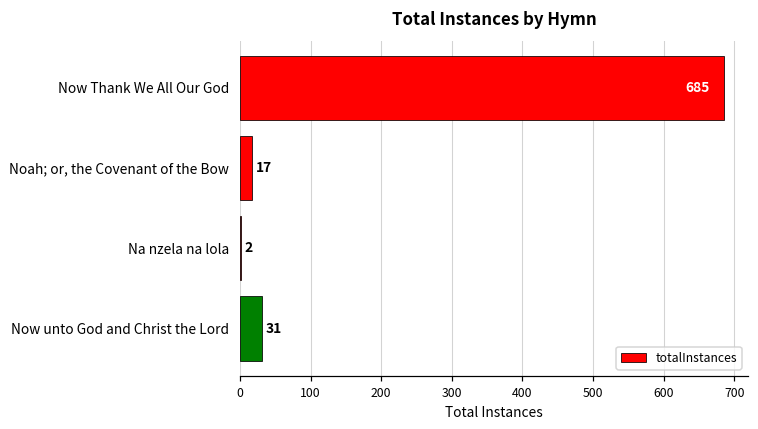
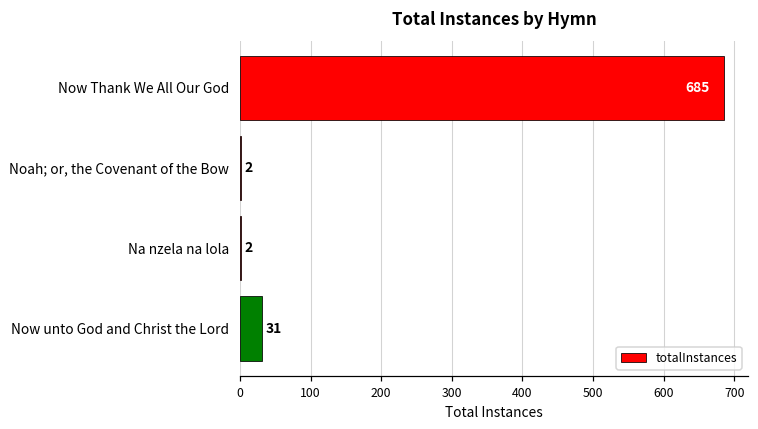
Noah; or, the Covenant of the Bow: 17 -> 2
